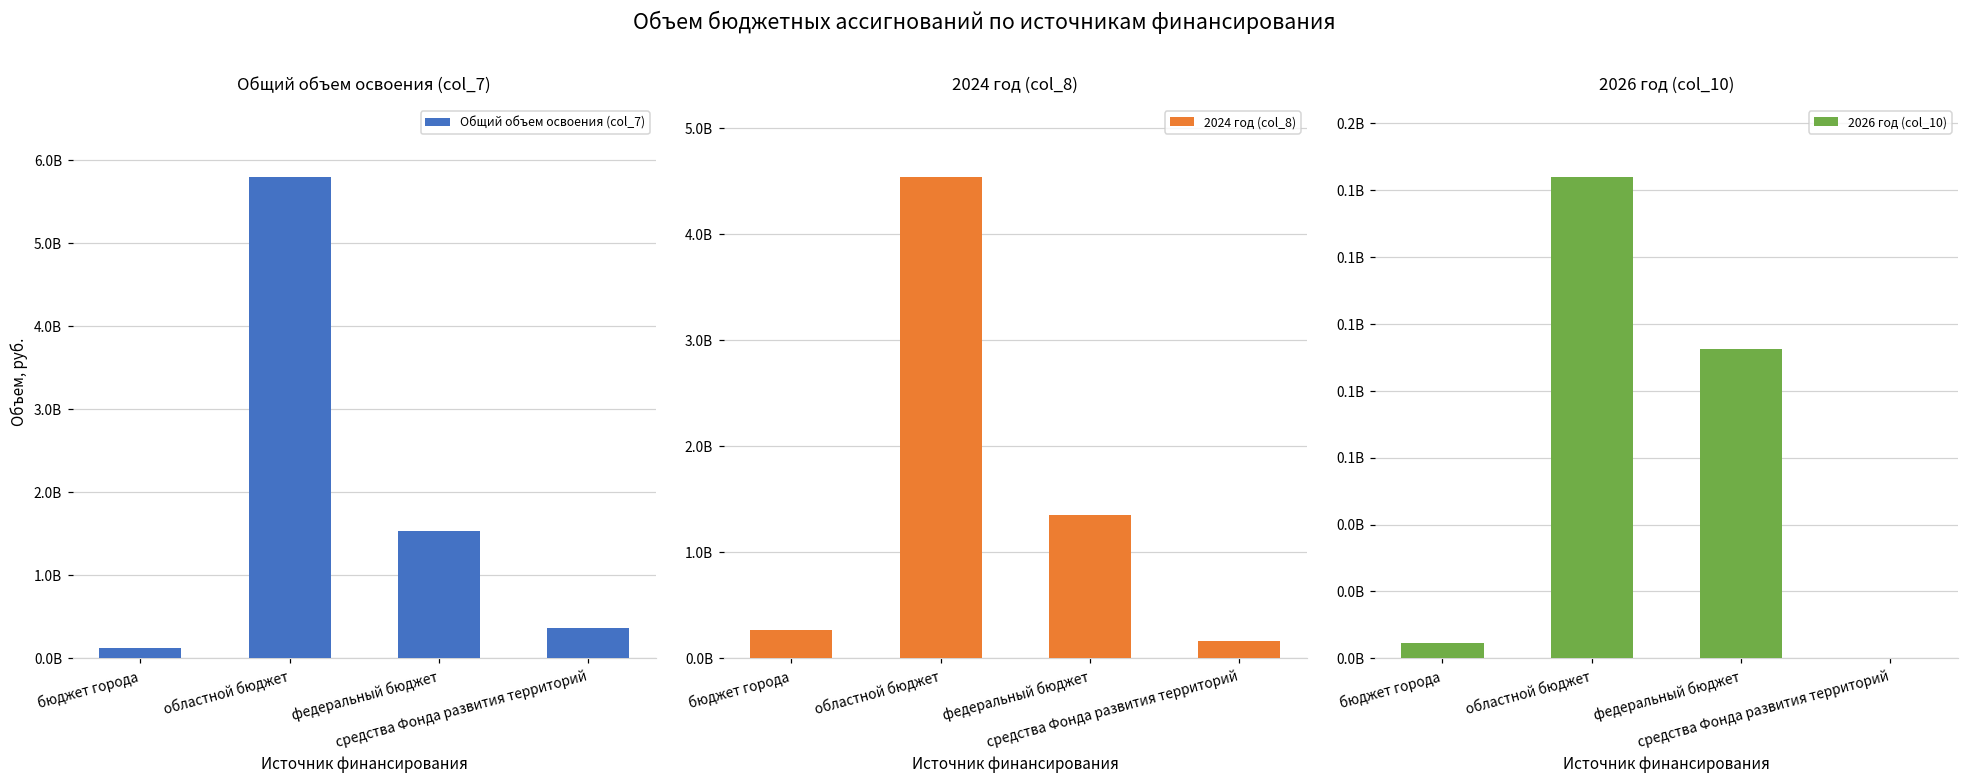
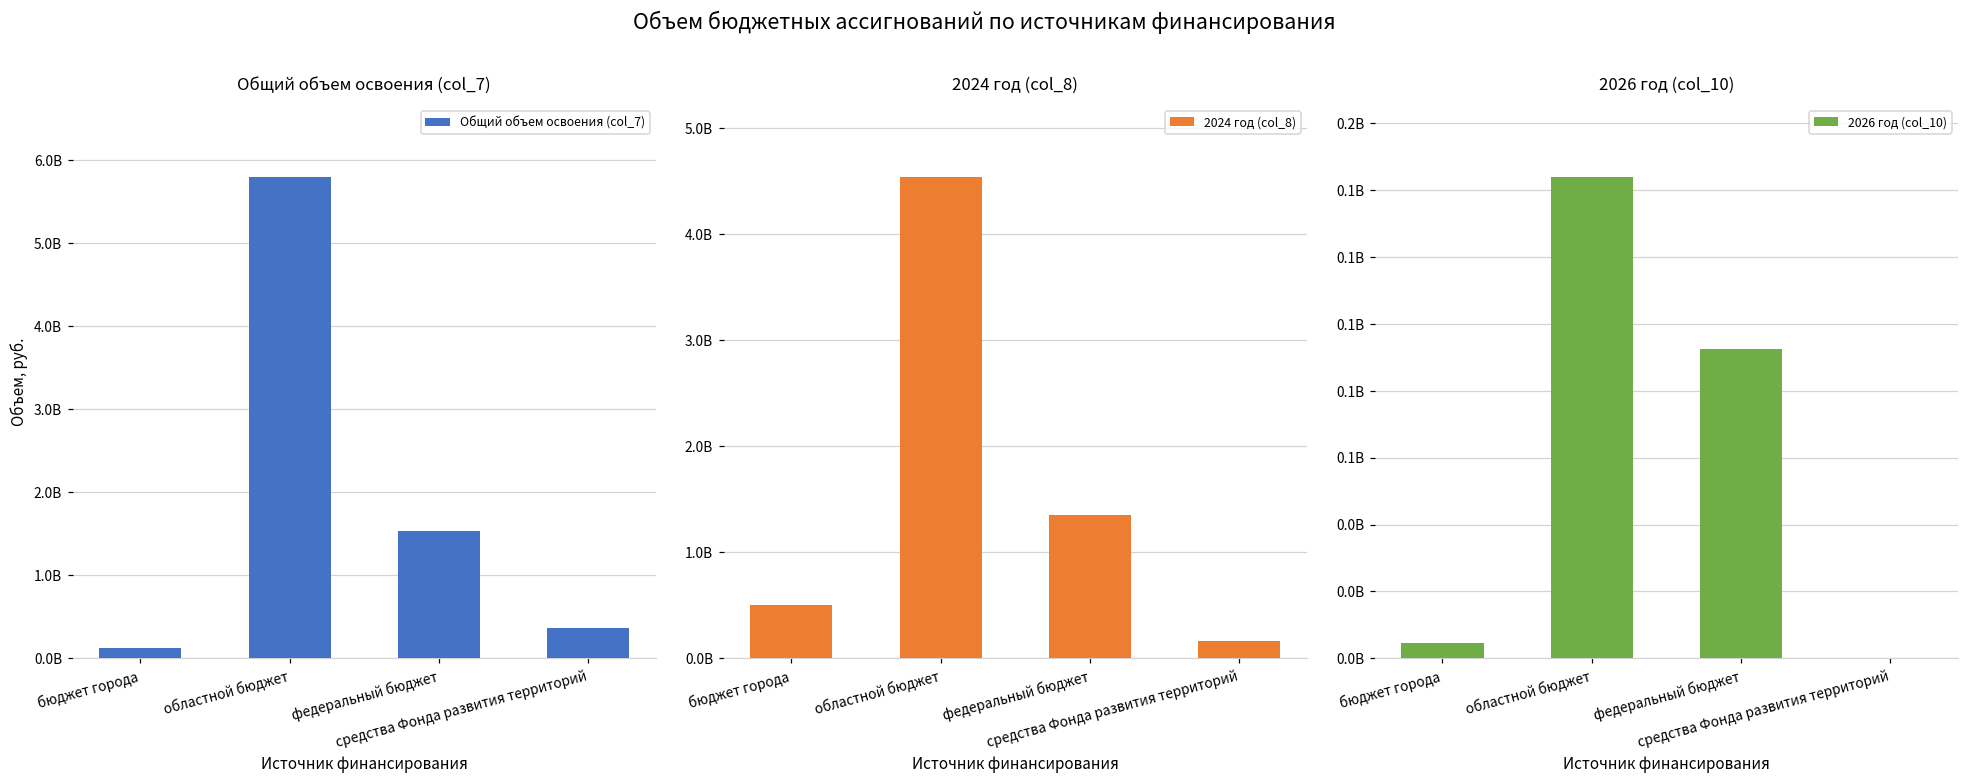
2024 год (col_8), бюджет города: 300000000 -> 500000000
